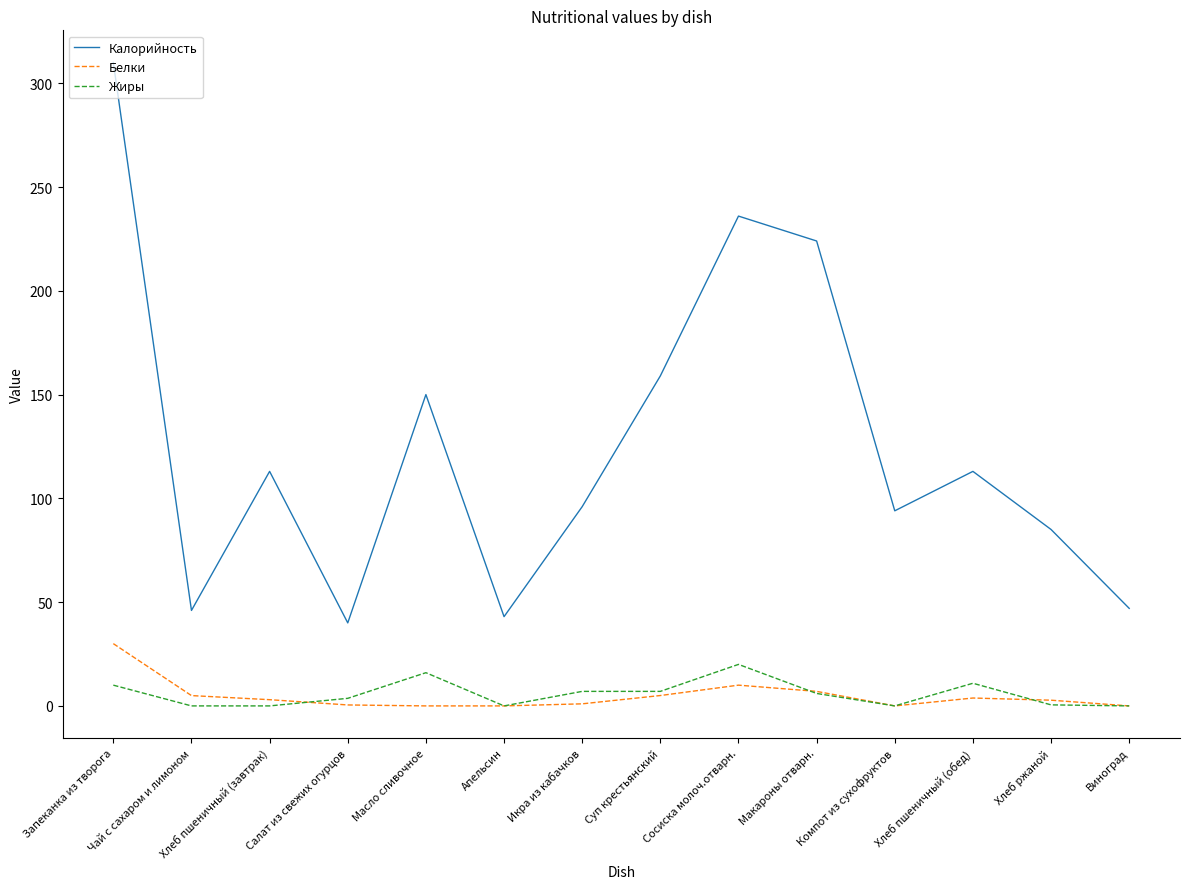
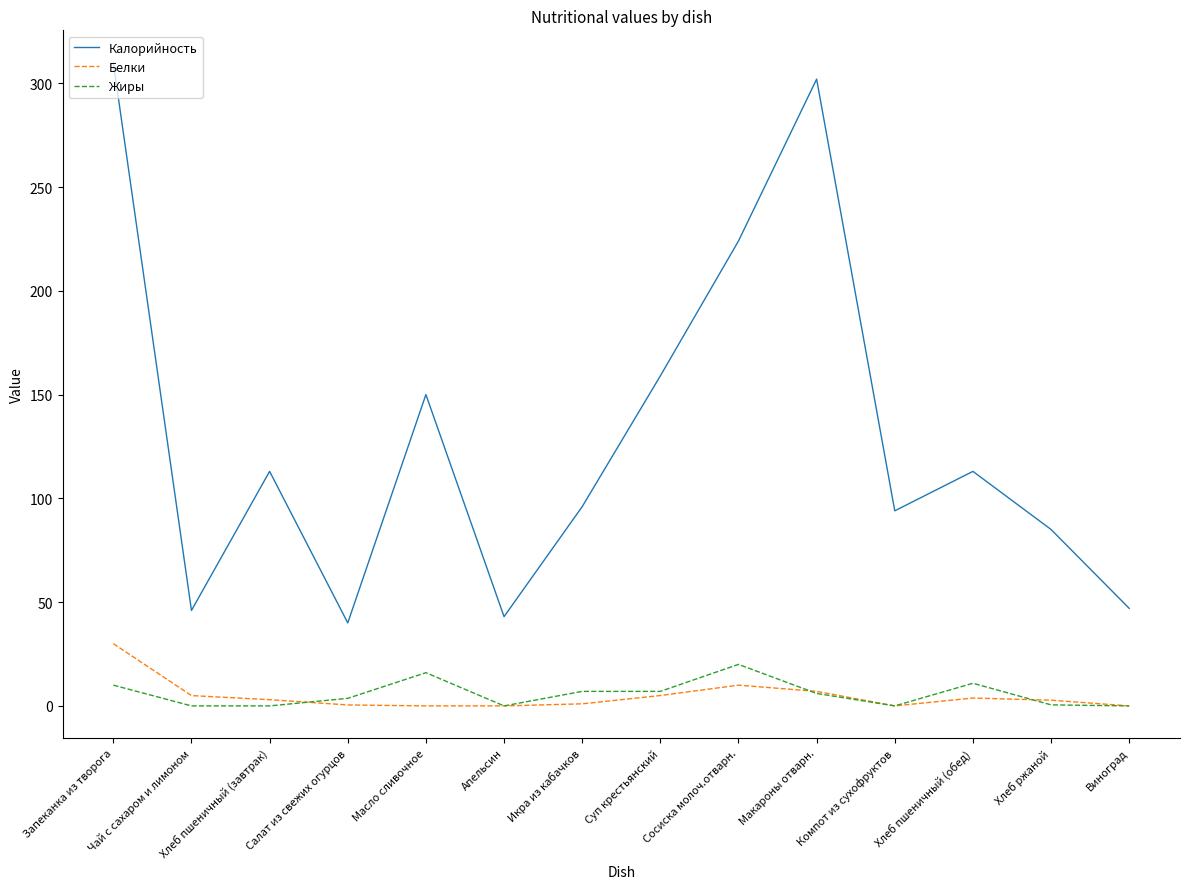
Калорийность, Сосиска молоч.отварн.: 236 -> 224
Калорийность, Макароны отварн.: 224 -> 302
